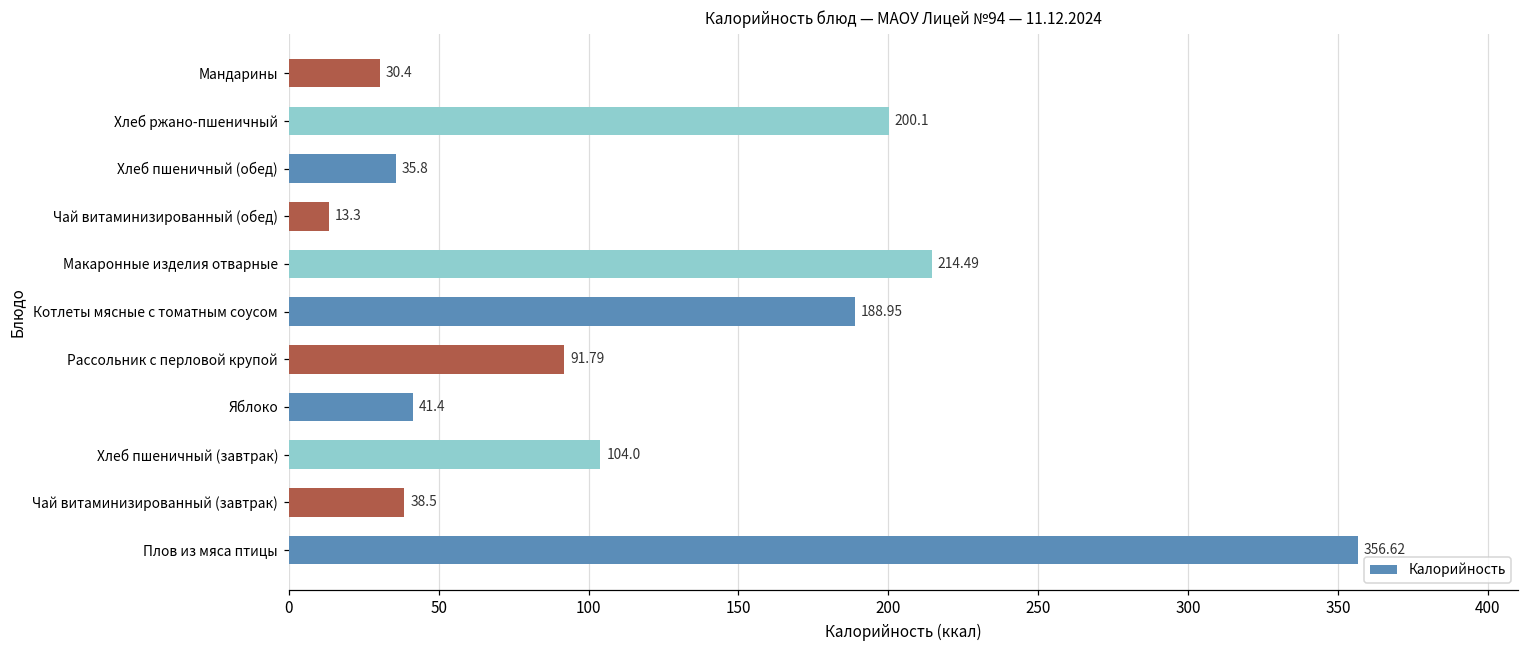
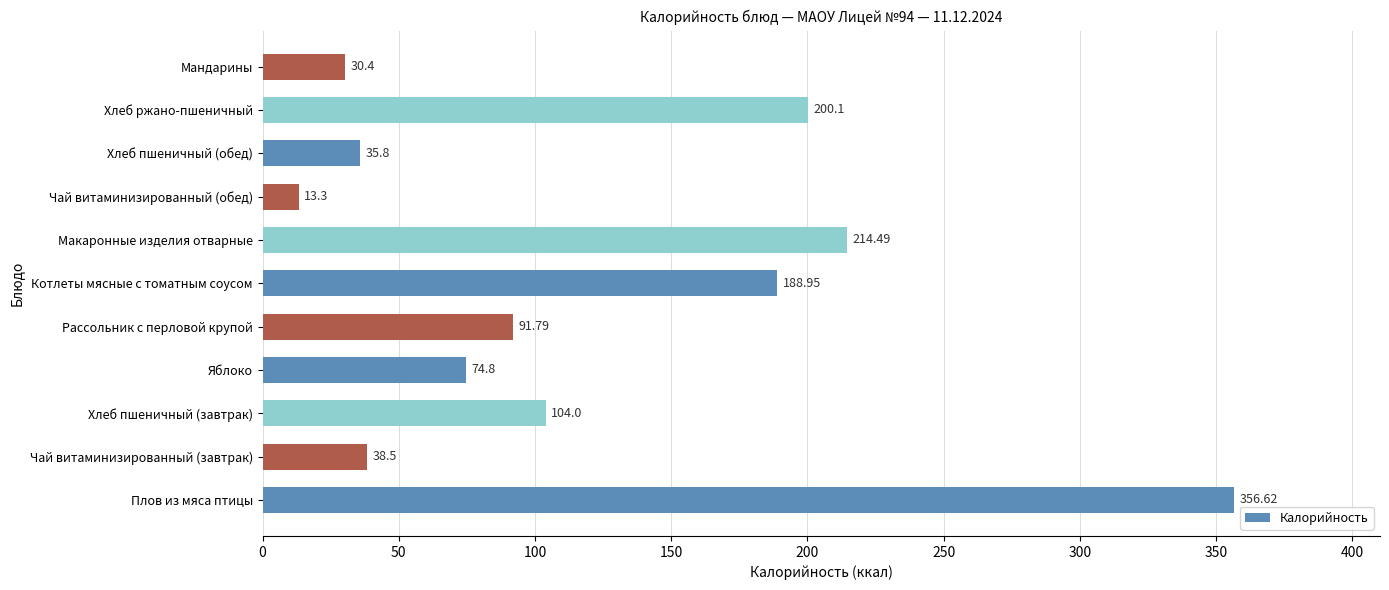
Яблоко: 41.4 -> 74.8
